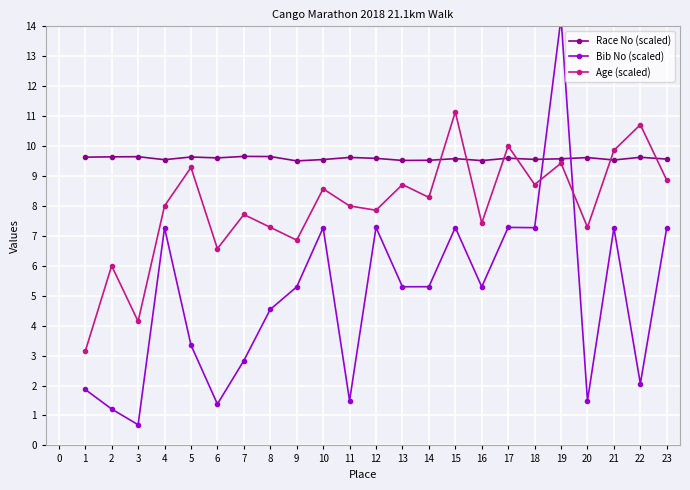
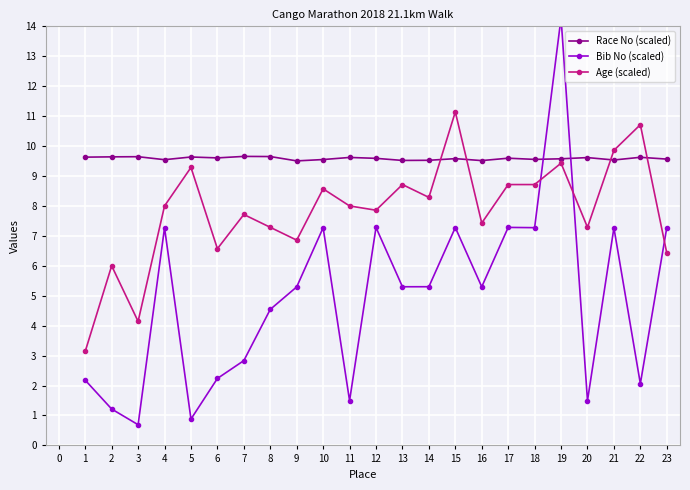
Bib No (scaled), 1: 1.9 -> 2.2
Bib No (scaled), 5: 3.4 -> 0.9
Bib No (scaled), 6: 1.4 -> 2.2
Age (scaled), 17: 10.0 -> 8.7
Age (scaled), 23: 8.9 -> 6.4
